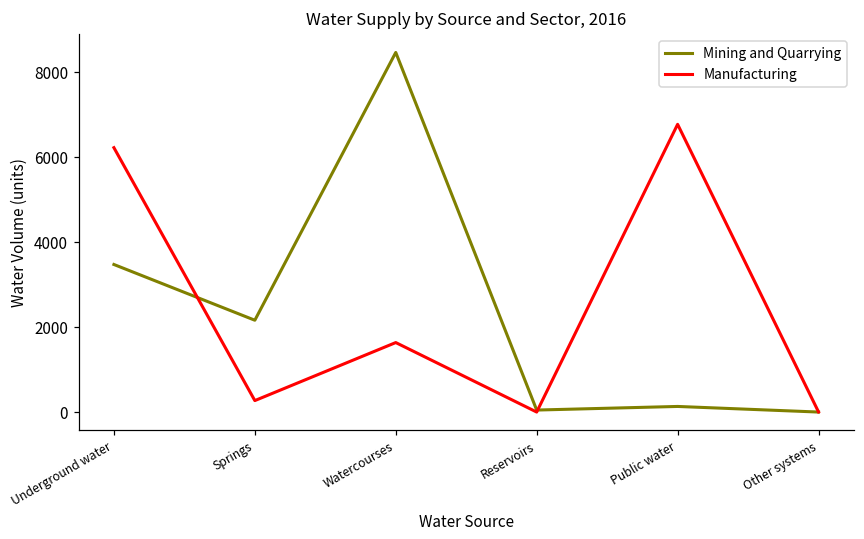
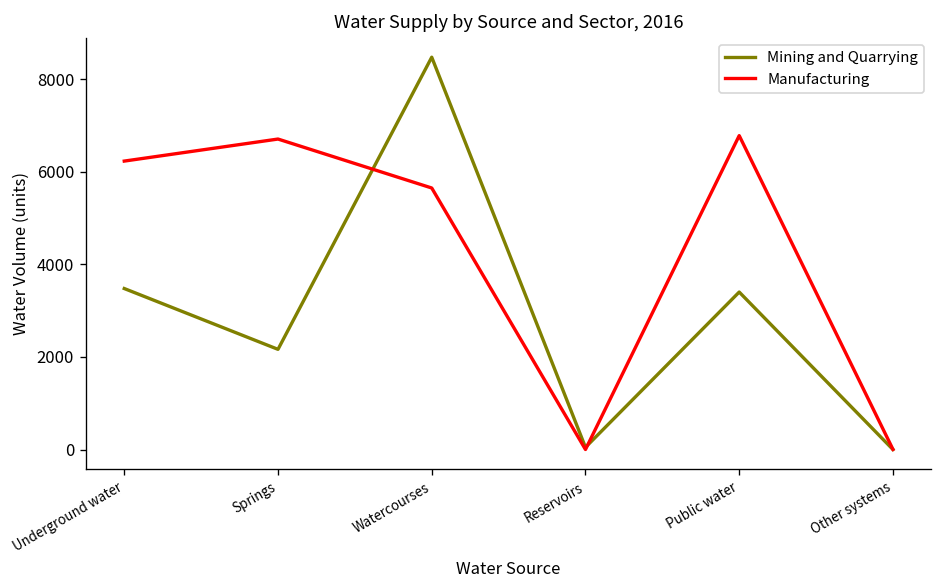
Manufacturing, Springs: 300 -> 6700
Manufacturing, Watercourses: 1600 -> 5600
Mining and Quarrying, Public water: 100 -> 3400
